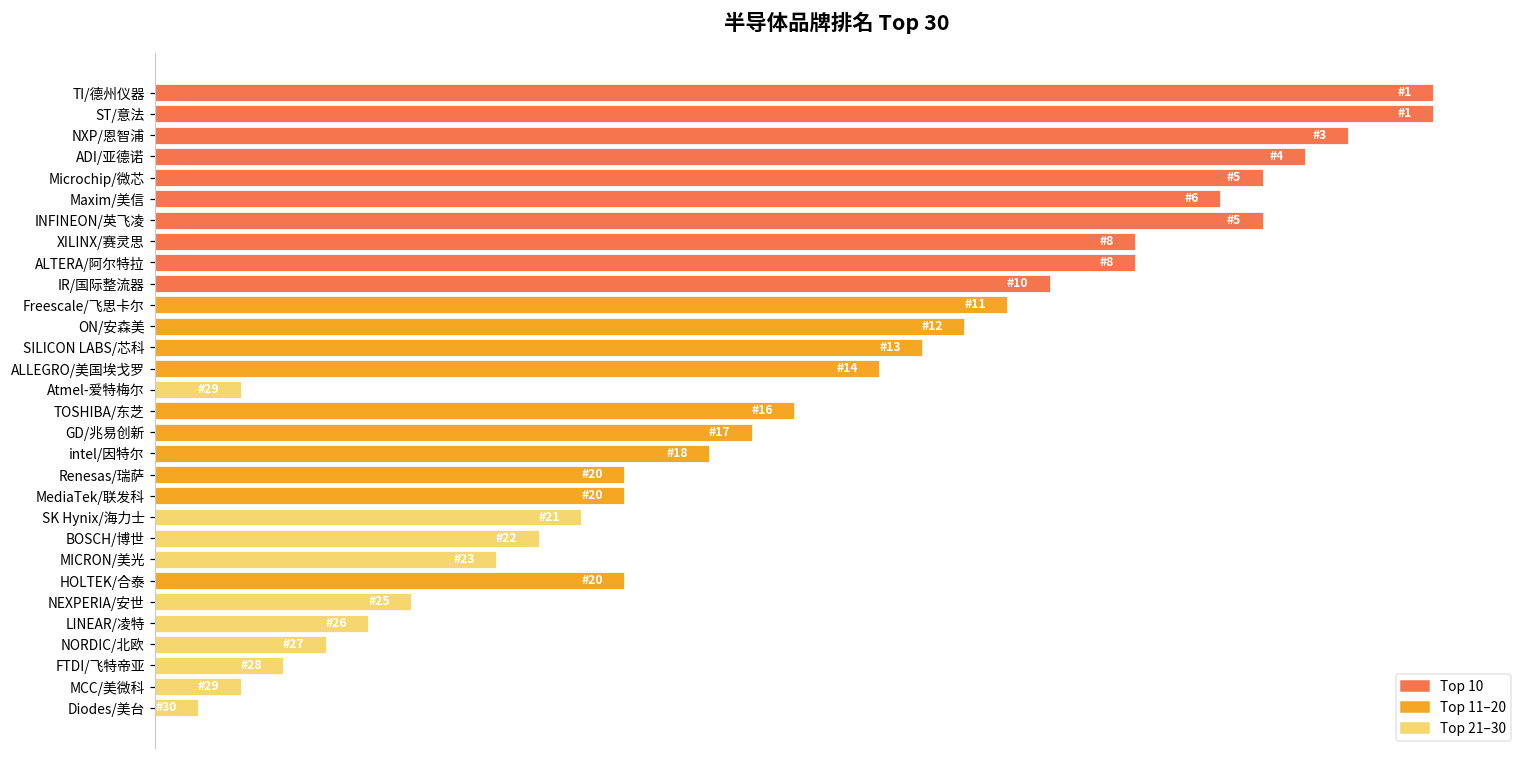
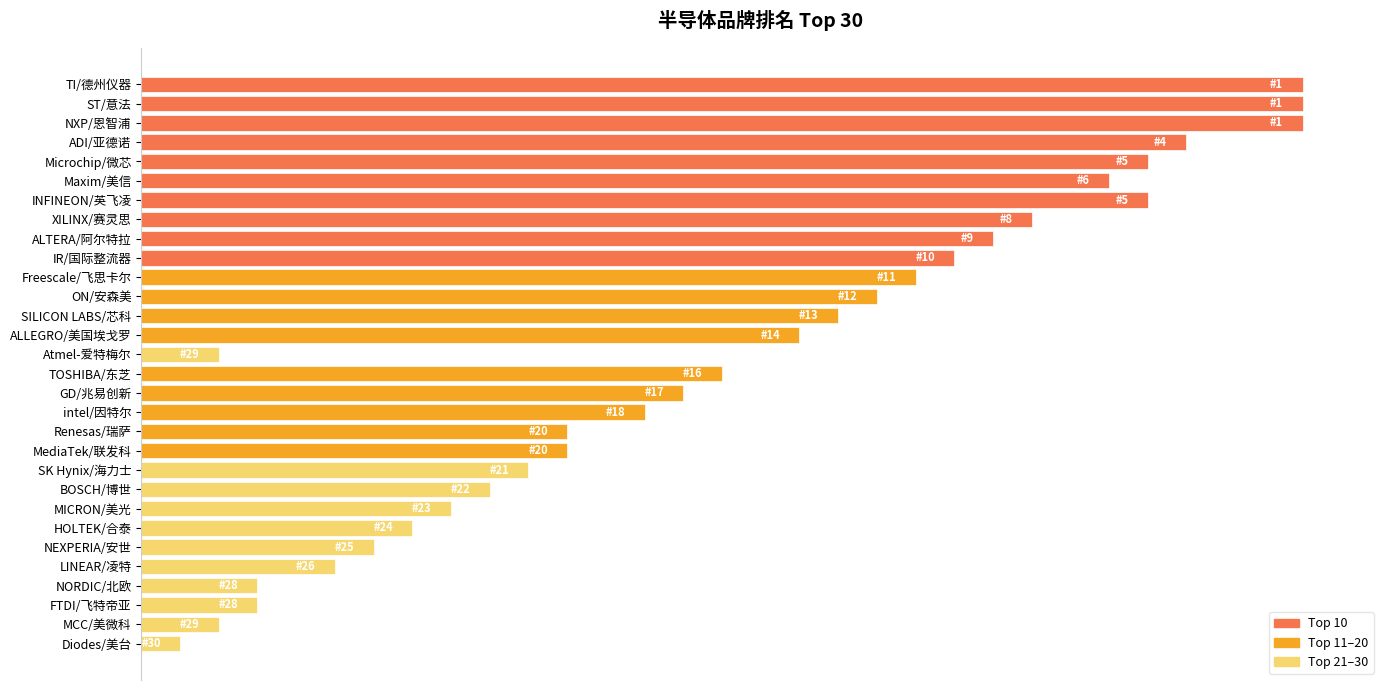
NXP/恩智浦: 3 -> 1
ALTERA/阿尔特拉: 8 -> 9
HOLTEK/合泰: 20 -> 24
NORDIC/北欧: 27 -> 28
